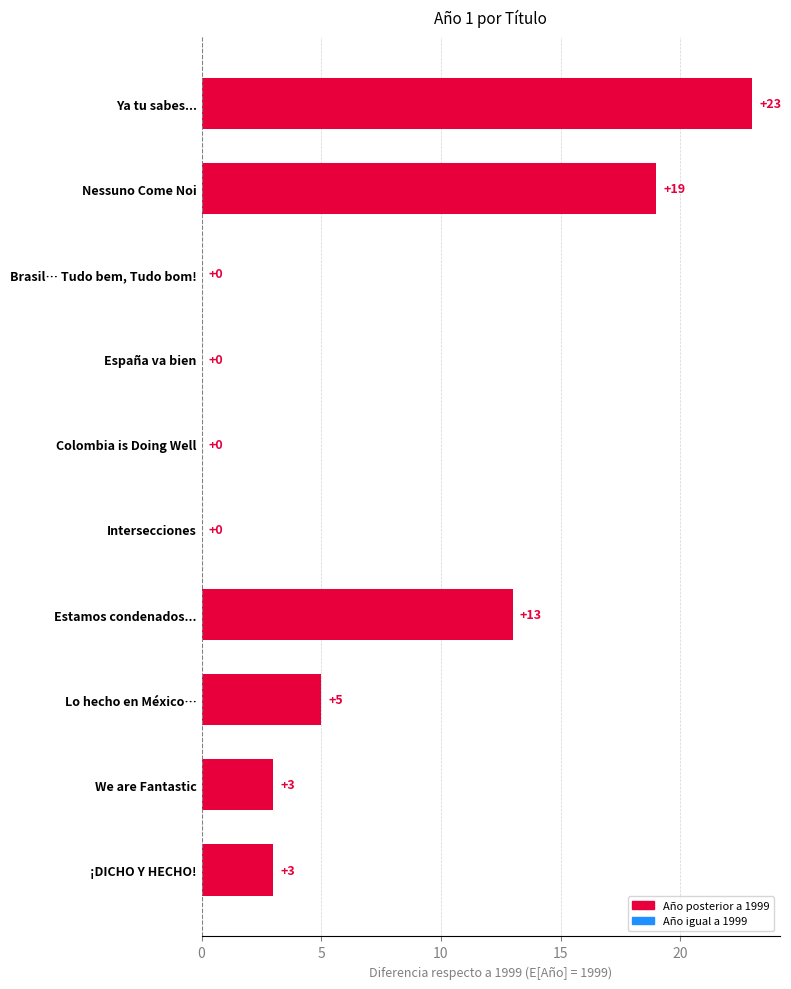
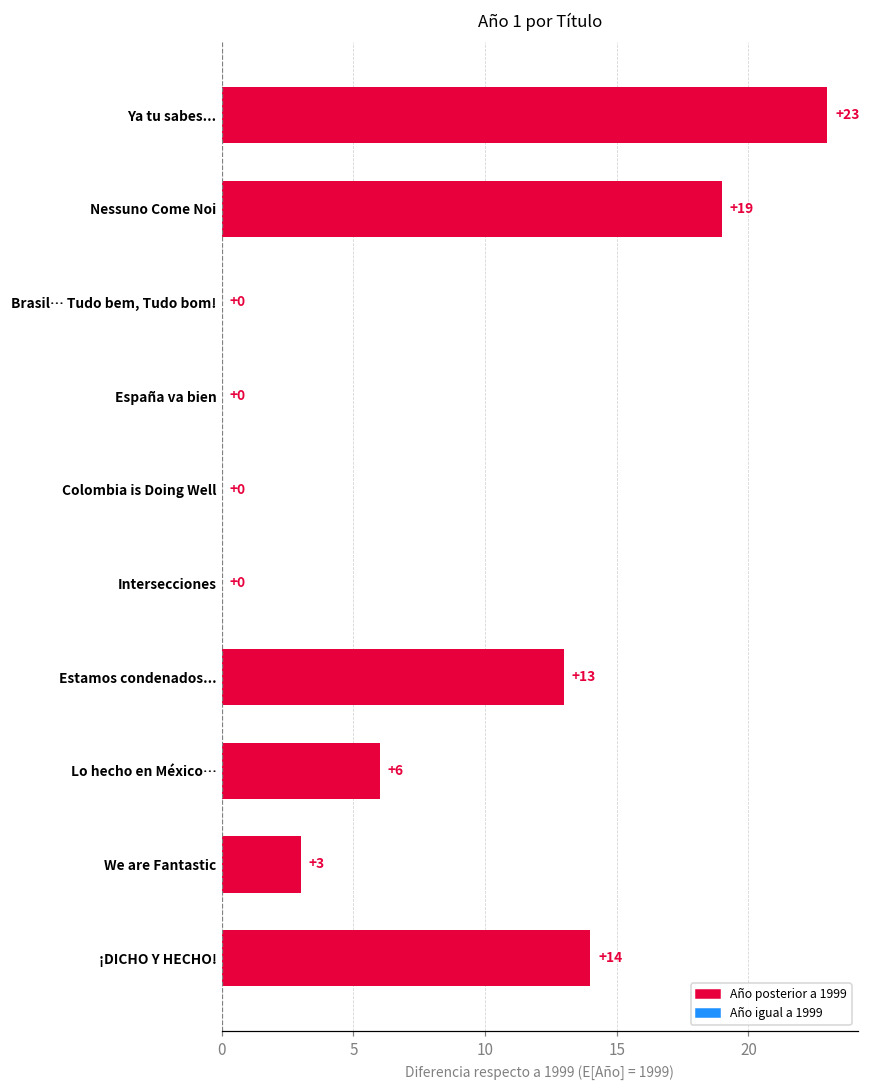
Lo hecho en México…: +5 -> +6
¡DICHO Y HECHO!: +3 -> +14
